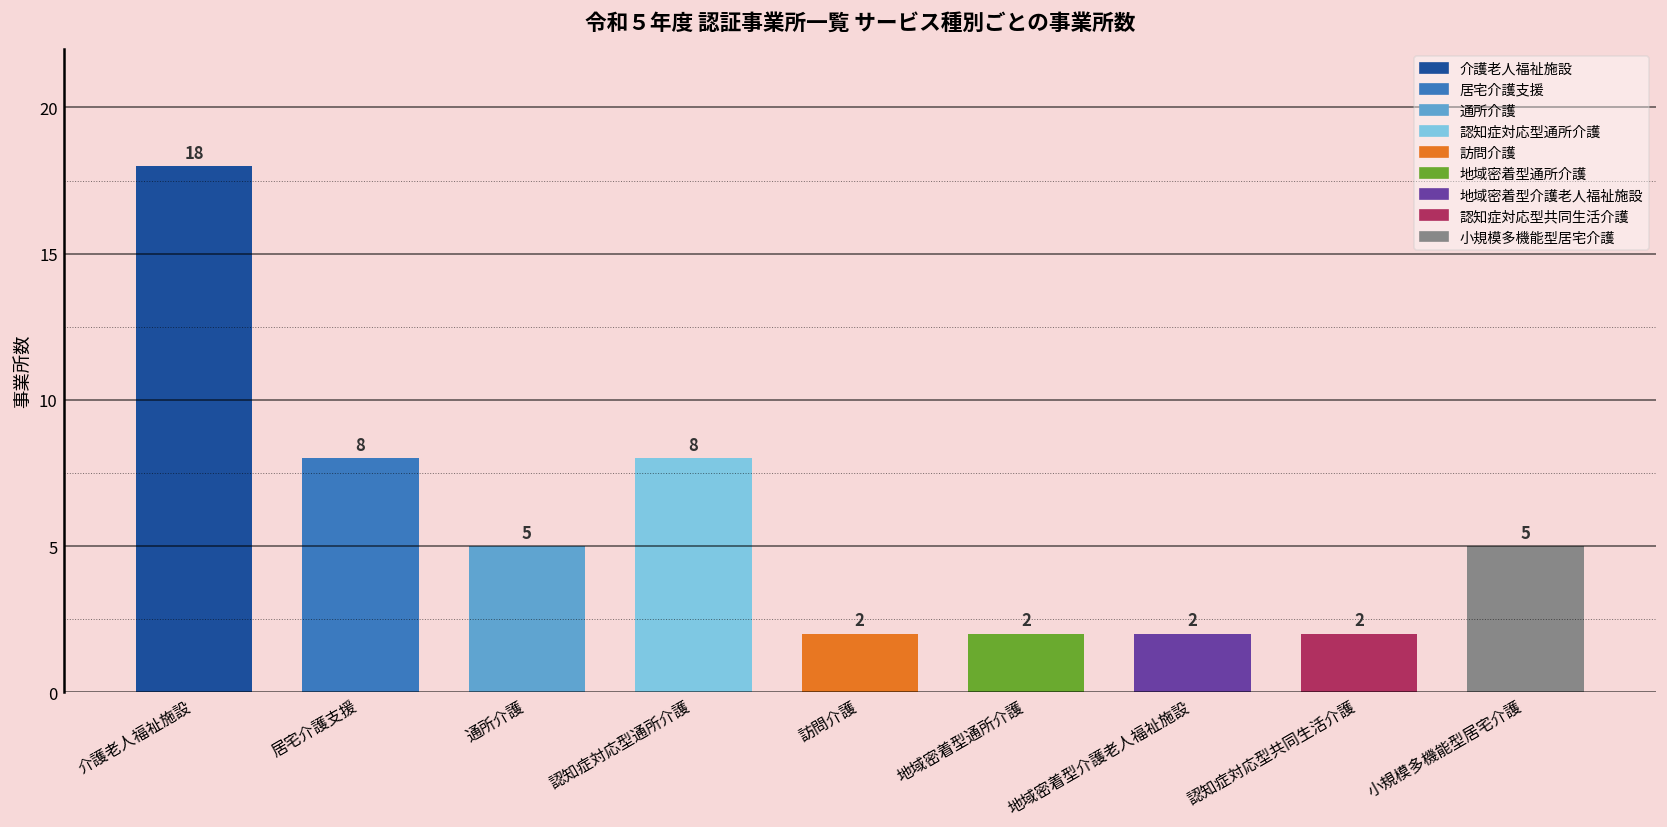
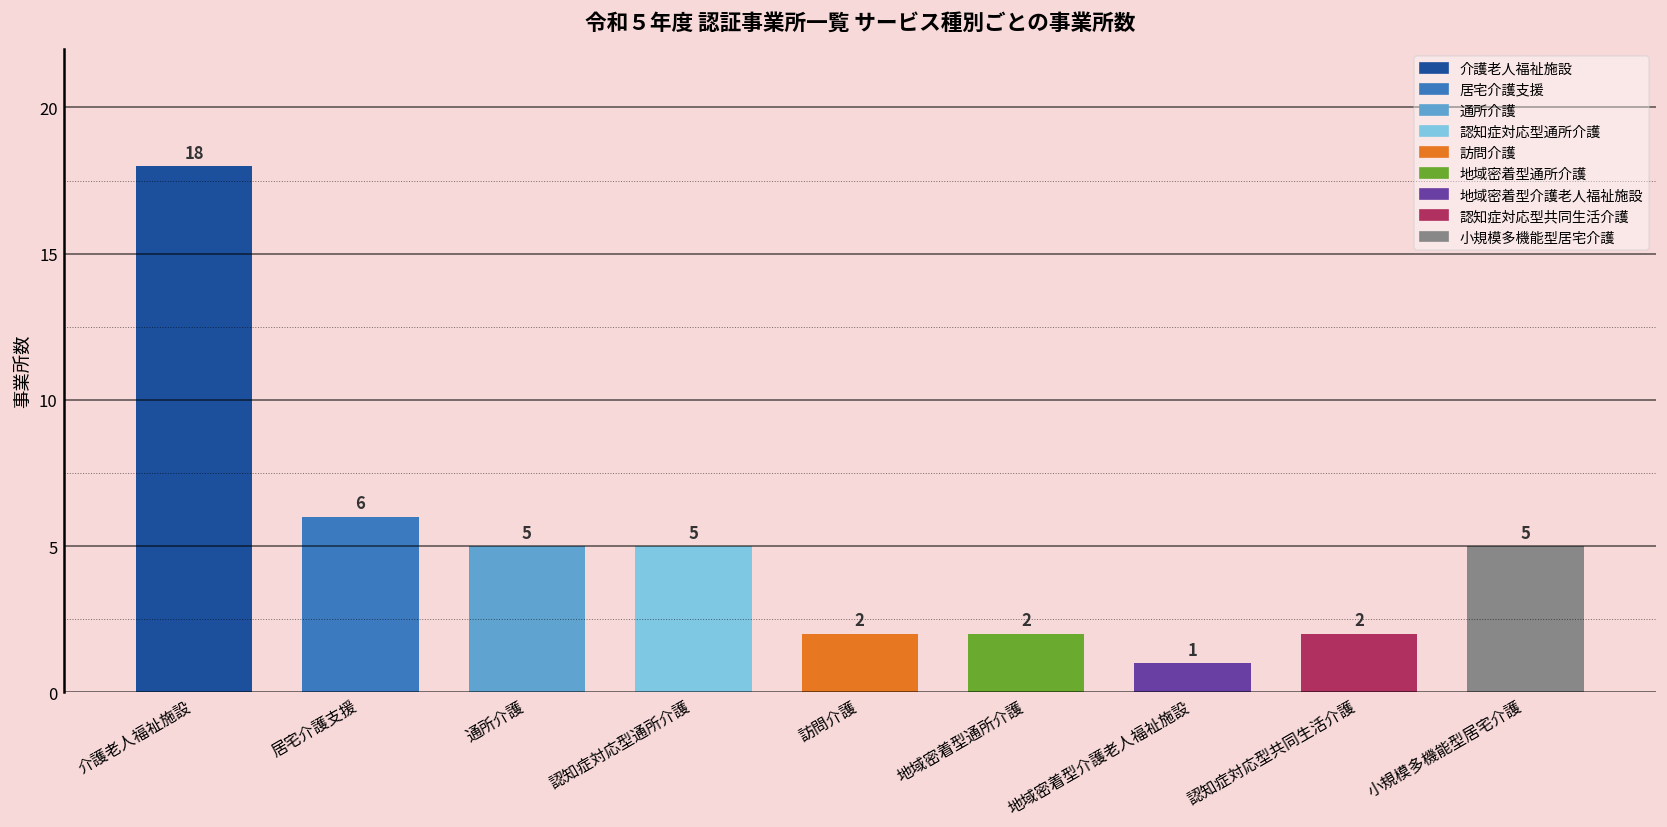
居宅介護支援: 8 -> 6
認知症対応型通所介護: 8 -> 5
地域密着型介護老人福祉施設: 2 -> 1
